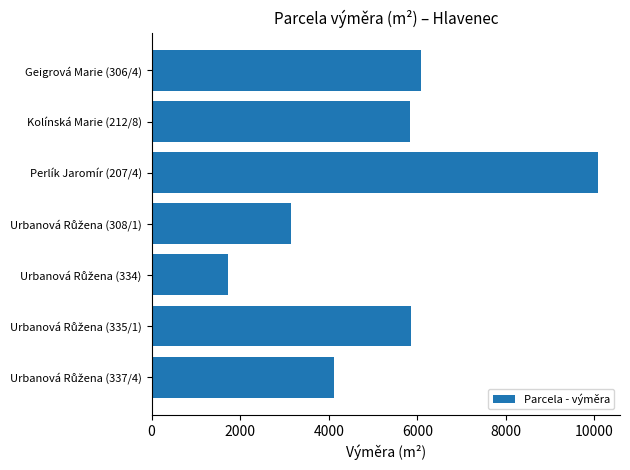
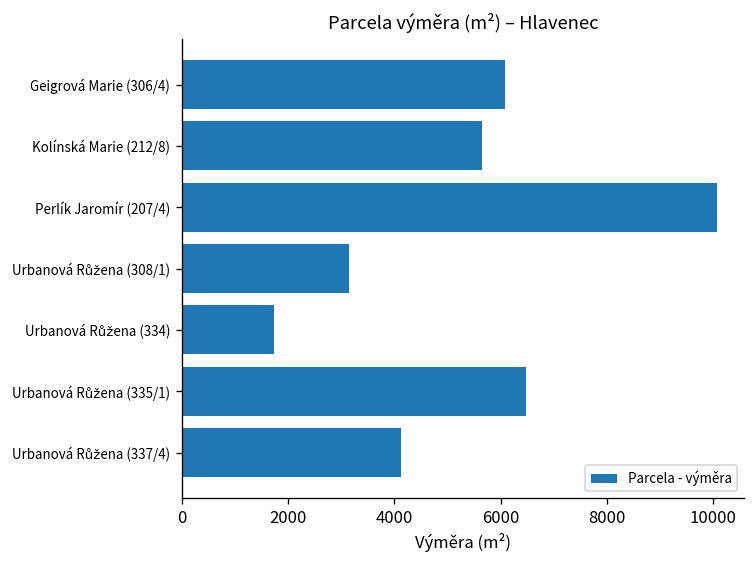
Kolínská Marie (212/8): 5800 -> 5700
Urbanová Růžena (335/1): 5900 -> 6500
